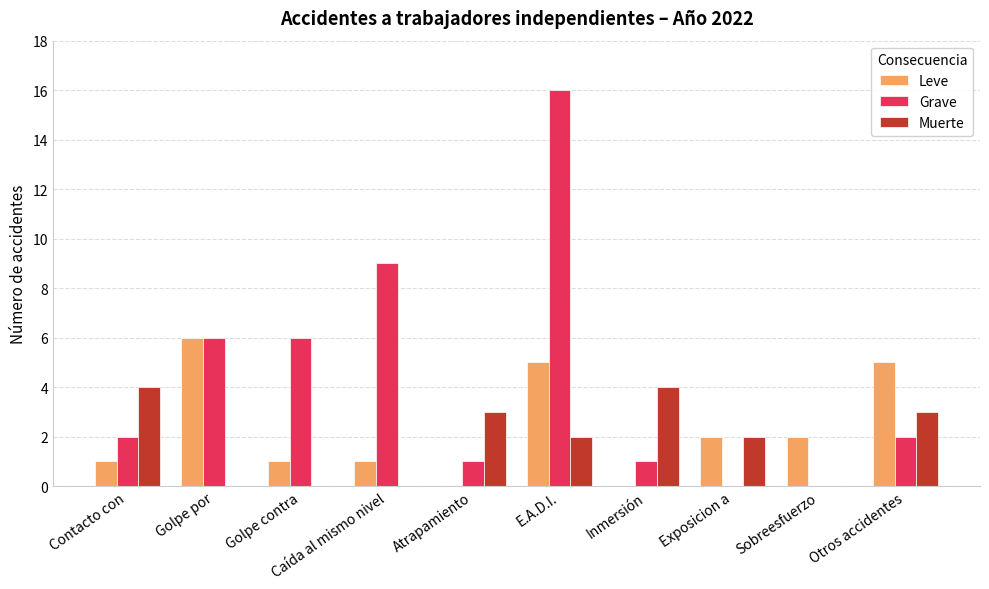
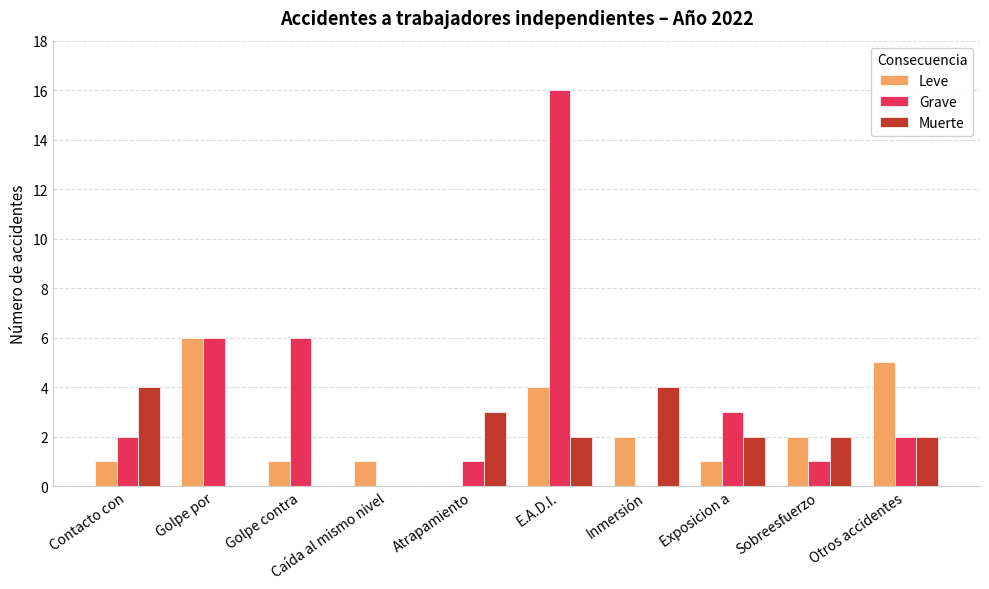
Grave, Caída al mismo nivel: 9 -> 0
Leve, E.A.D.I.: 5 -> 4
Leve, Inmersión: 0 -> 2
Grave, Inmersión: 1 -> 0
Leve, Exposicion a: 2 -> 1
Grave, Exposicion a: 0 -> 3
Grave, Sobreesfuerzo: 0 -> 1
Muerte, Sobreesfuerzo: 0 -> 2
Muerte, Otros accidentes: 3 -> 2
